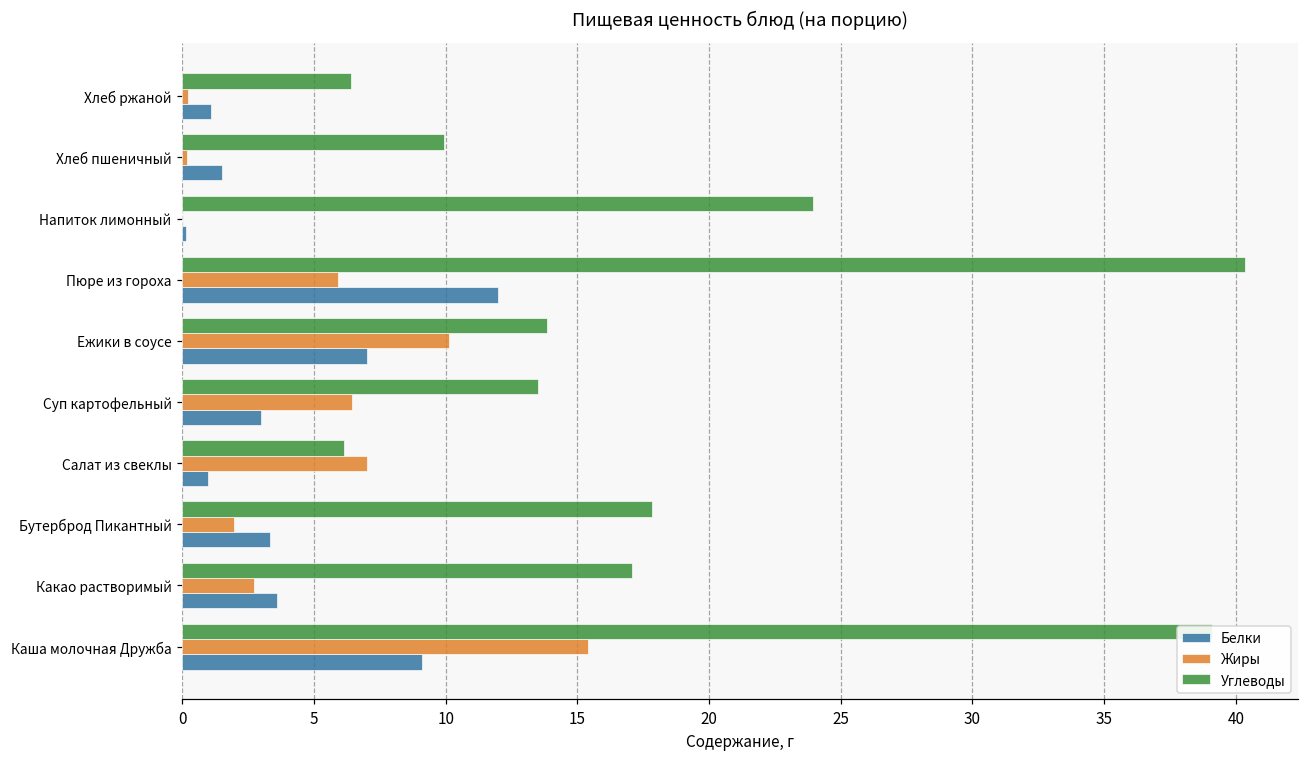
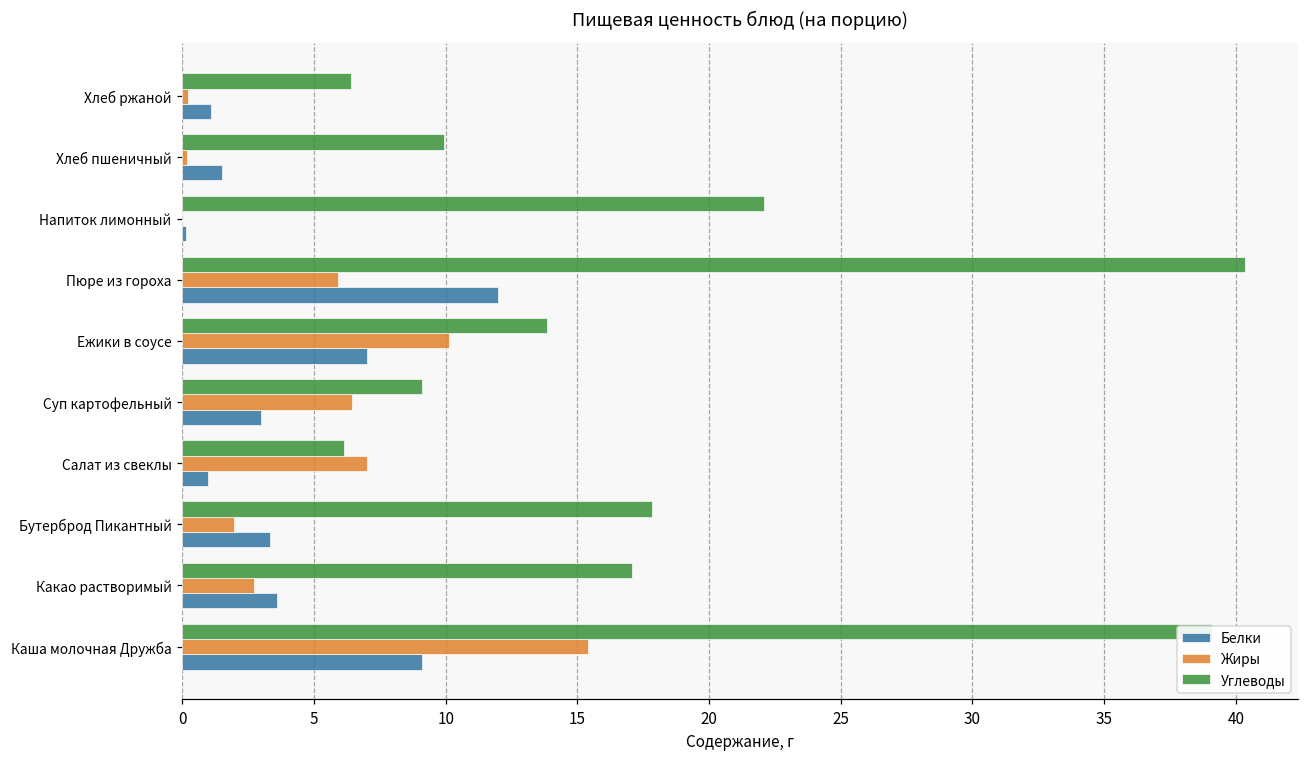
Углеводы, Напиток лимонный: 24.0 -> 22.1
Углеводы, Суп картофельный: 13.5 -> 9.1
